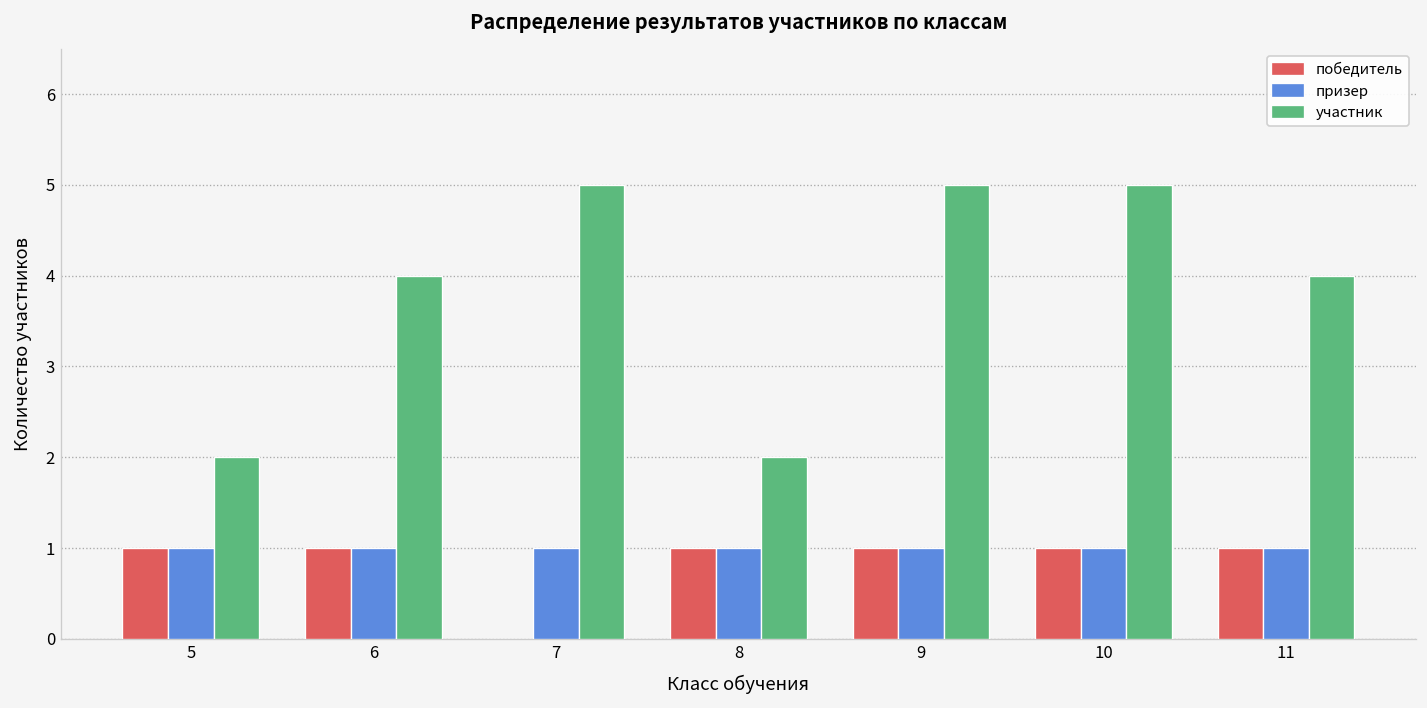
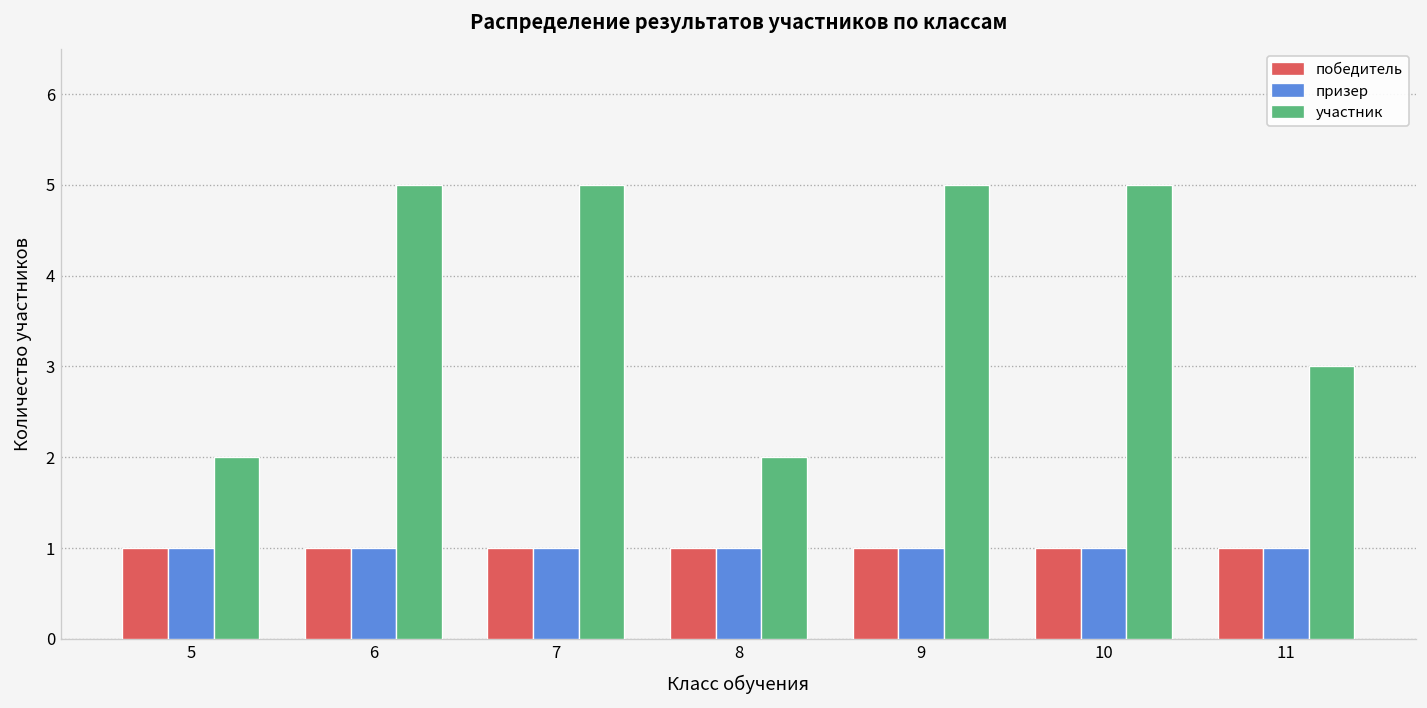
участник, 6: 4 -> 5
победитель, 7: 0 -> 1
участник, 11: 4 -> 3
